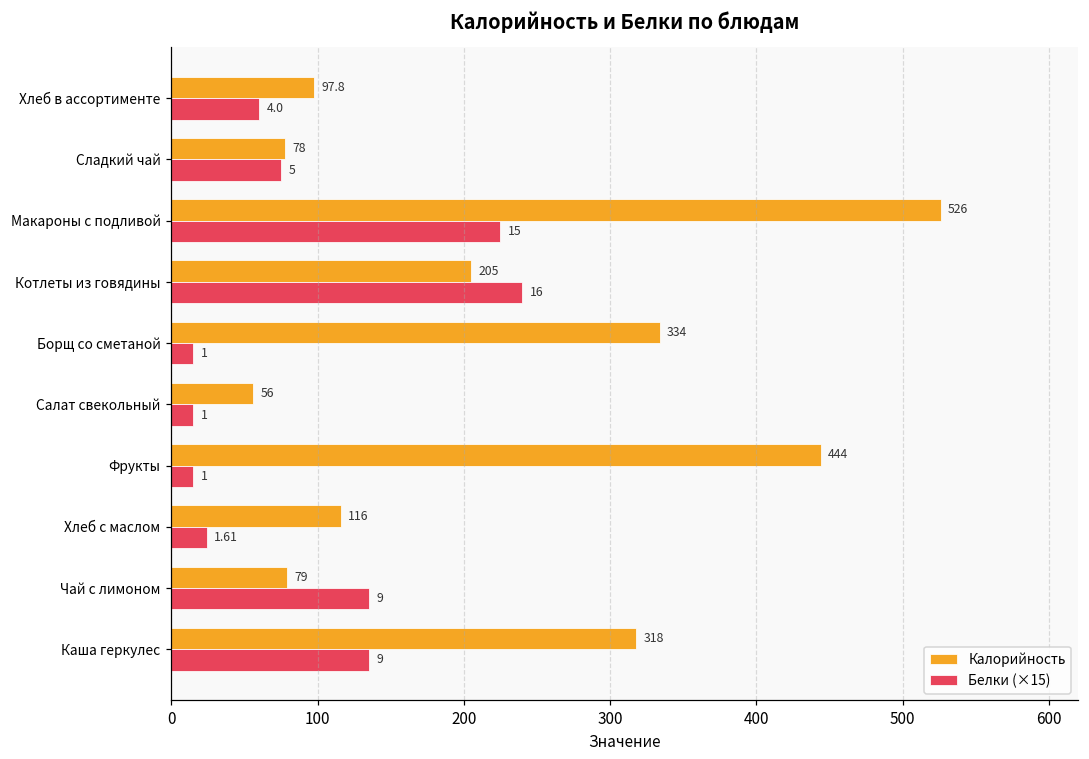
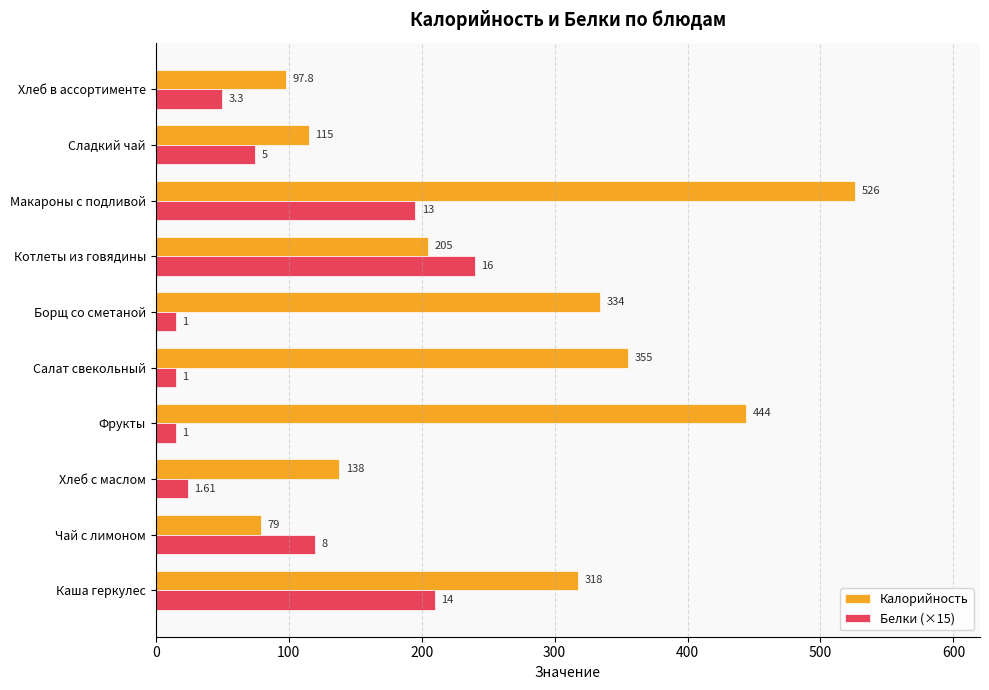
Белки (×15), Хлеб в ассортименте: 4.0 -> 3.3
Калорийность, Сладкий чай: 78 -> 115
Белки (×15), Макароны с подливой: 15 -> 13
Калорийность, Салат свекольный: 56 -> 355
Калорийность, Хлеб с маслом: 116 -> 138
Белки (×15), Чай с лимоном: 9 -> 8
Белки (×15), Каша геркулес: 9 -> 14
